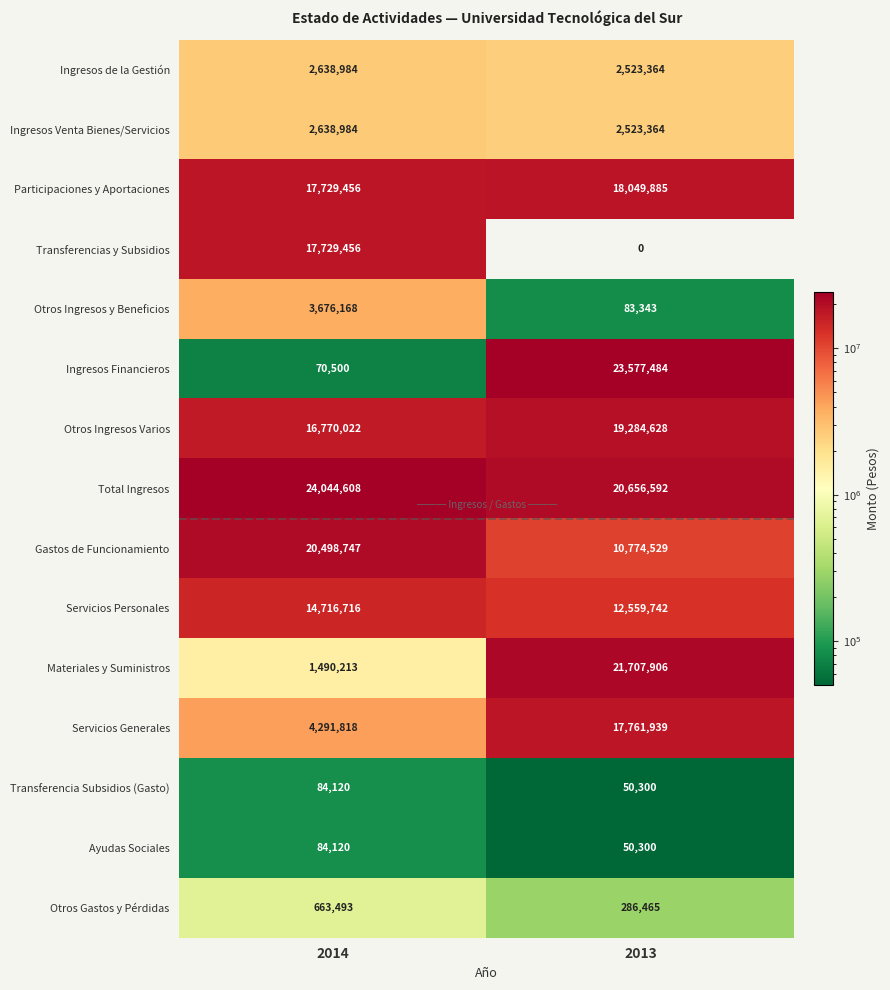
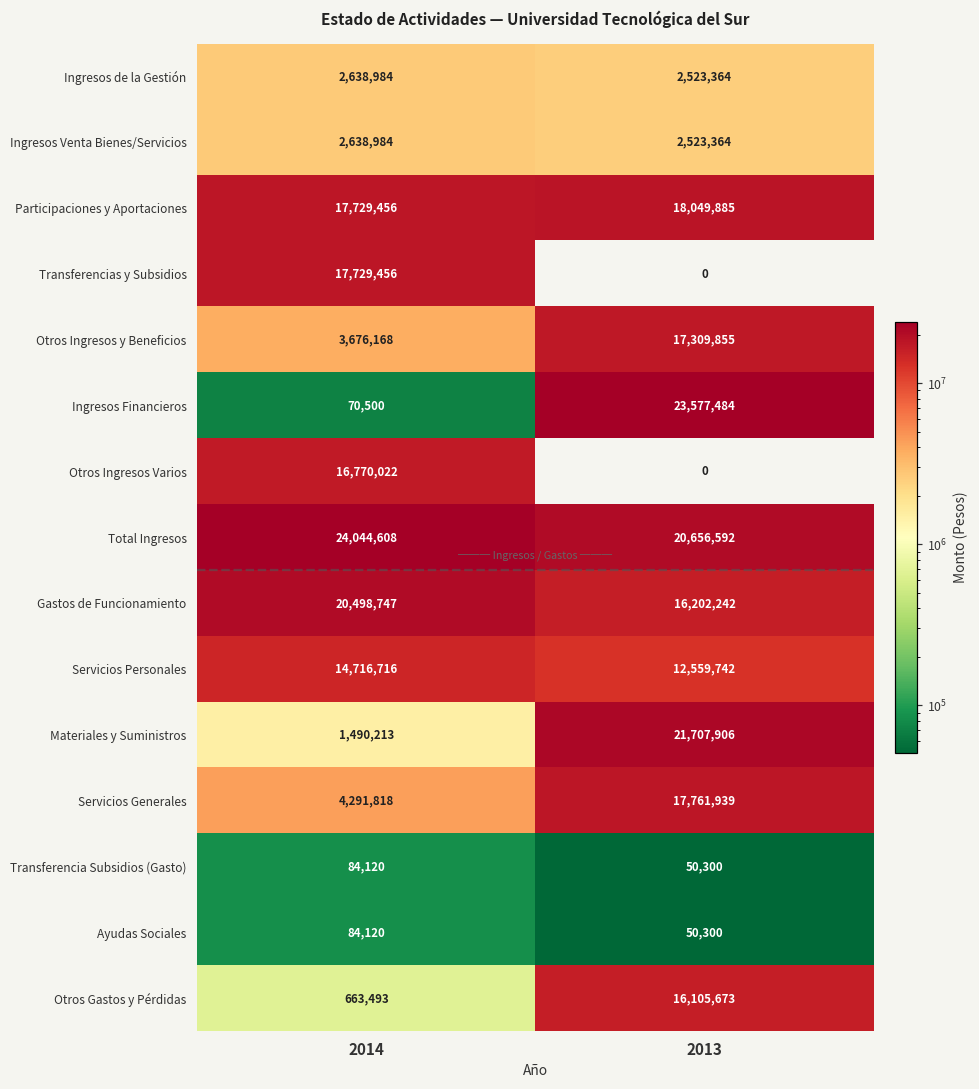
Otros Ingresos y Beneficios, 2013: 83,343 -> 17,309,855
Otros Ingresos Varios, 2013: 19,284,628 -> 0
Gastos de Funcionamiento, 2013: 10,774,529 -> 16,202,242
Otros Gastos y Pérdidas, 2013: 286,465 -> 16,105,673
